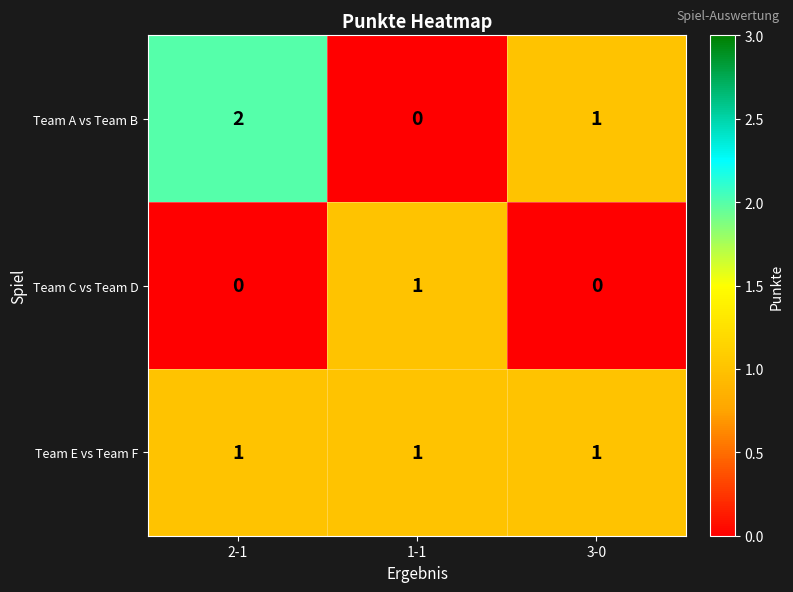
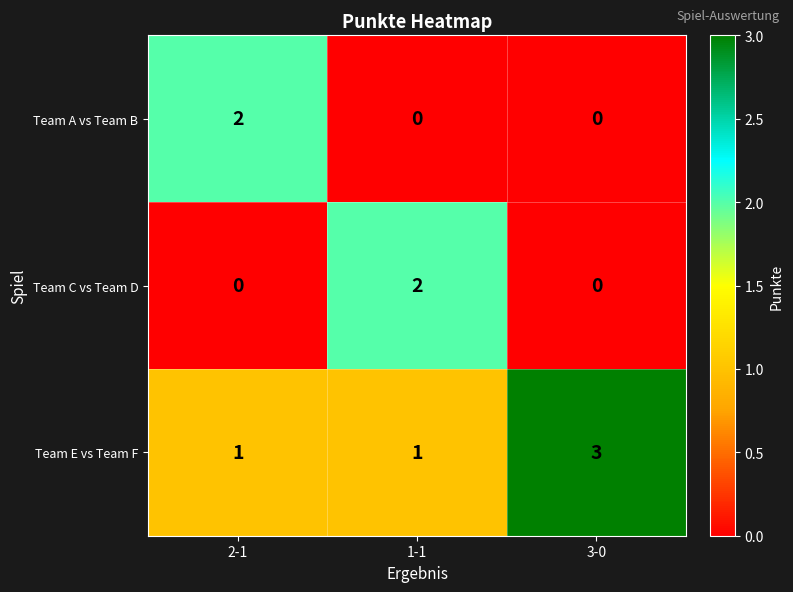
Team A vs Team B, 3-0: 1 -> 0
Team C vs Team D, 1-1: 1 -> 2
Team E vs Team F, 3-0: 1 -> 3
